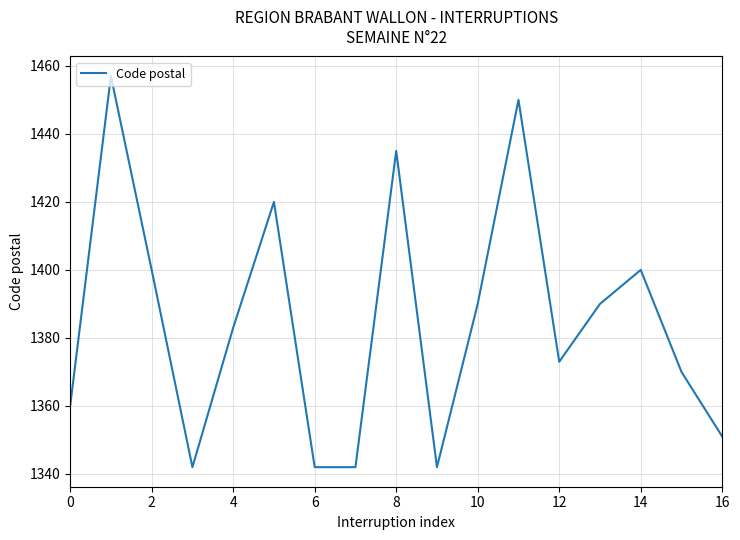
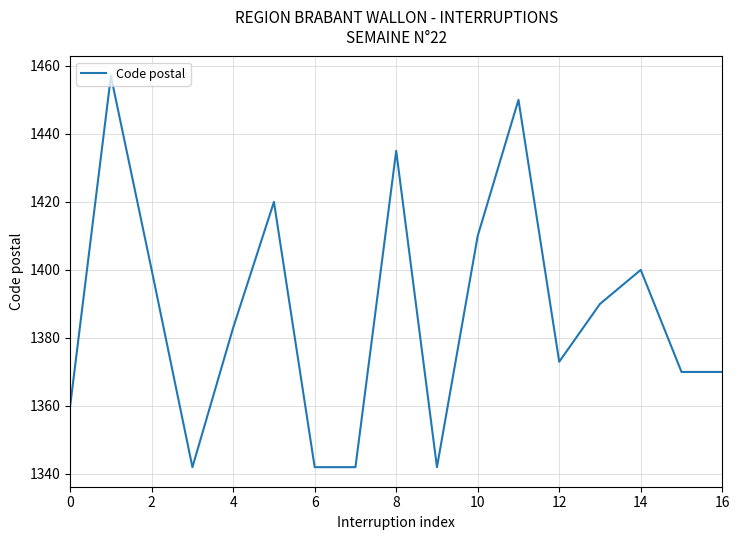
10: 1390 -> 1410
16: 1351 -> 1370
